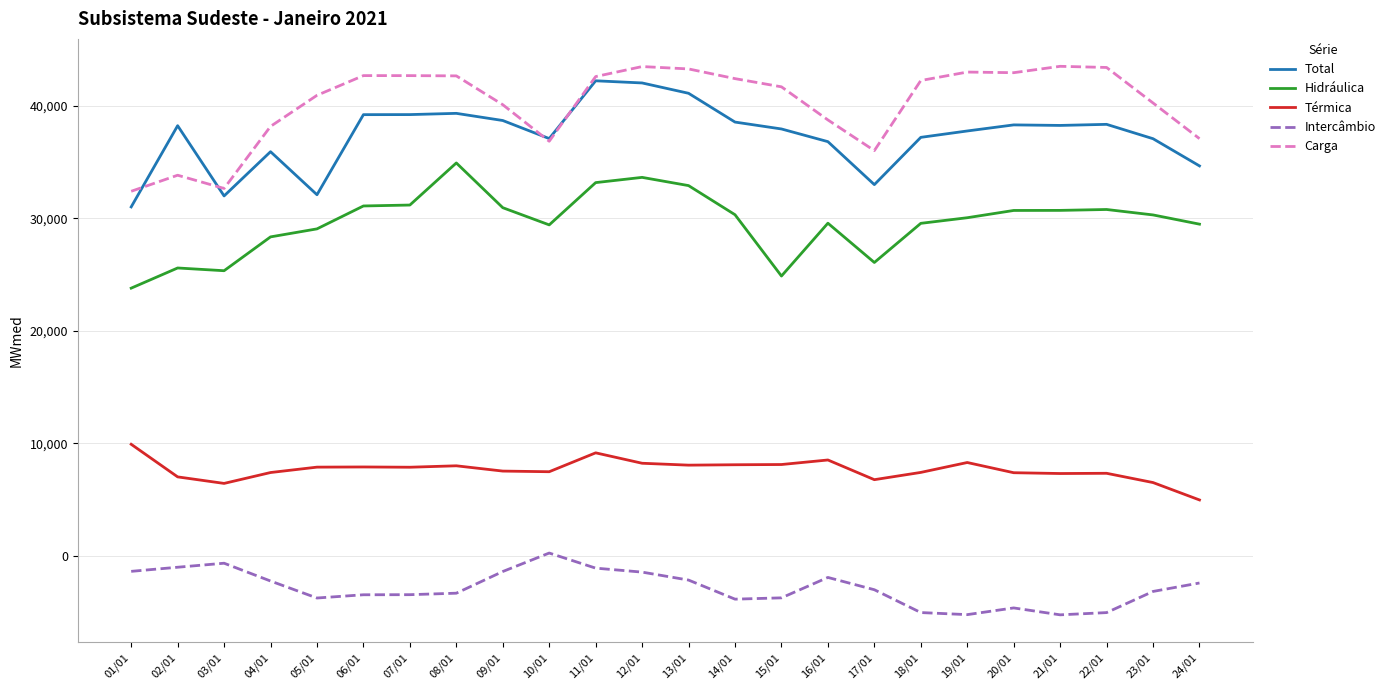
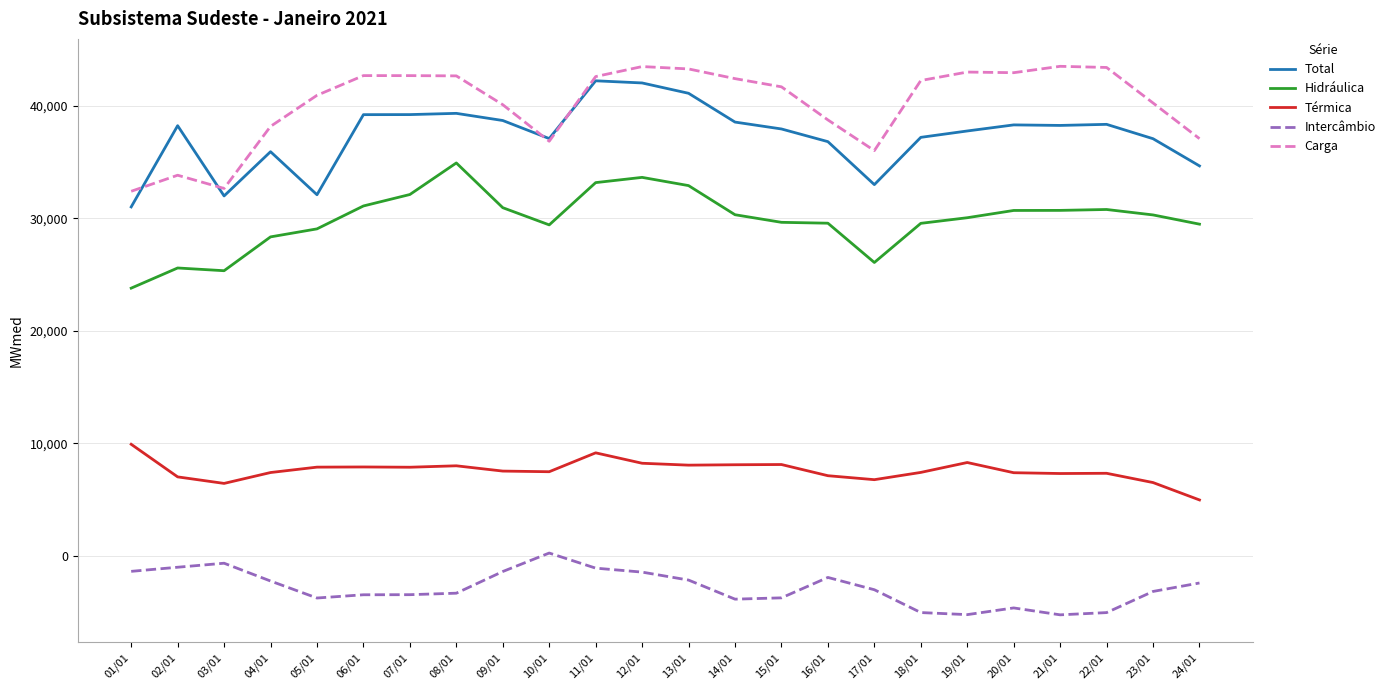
Hidráulica, 07/01: 31,200 -> 32,100
Hidráulica, 15/01: 24,900 -> 29,700
Térmica, 16/01: 8,500 -> 7,100
